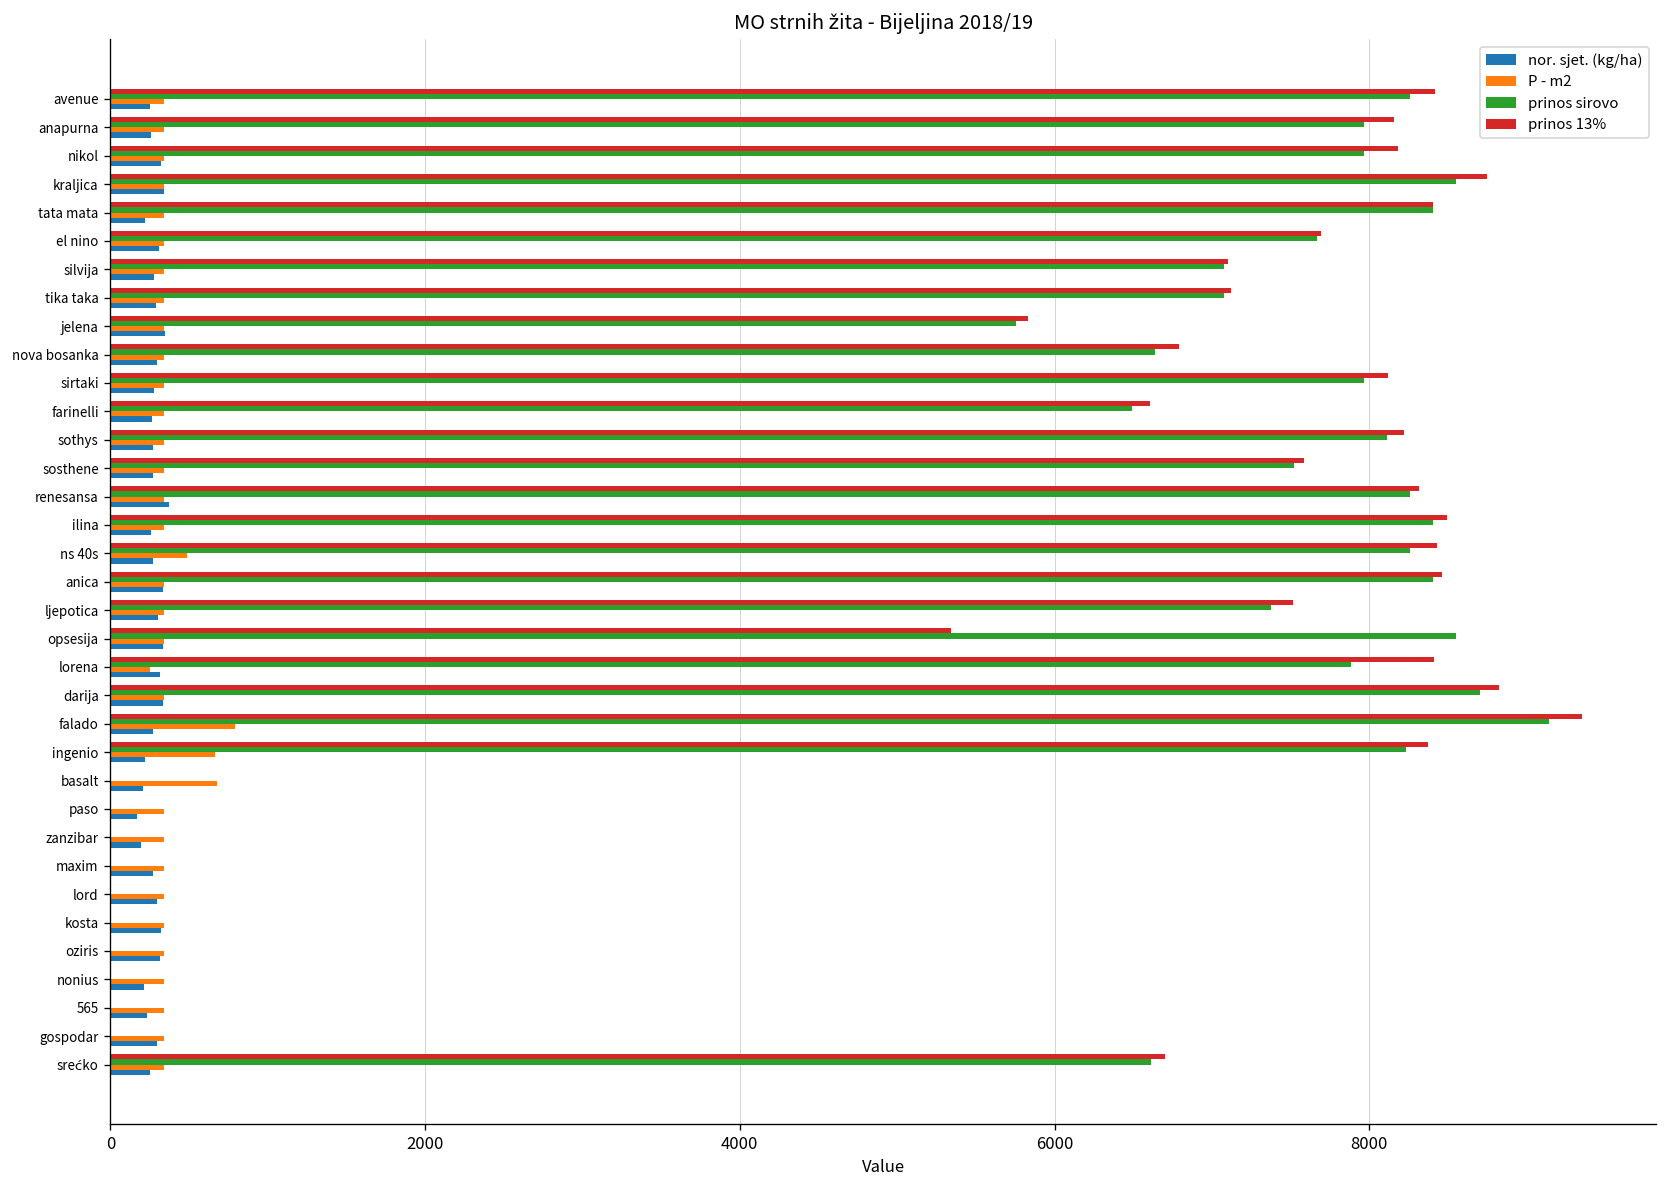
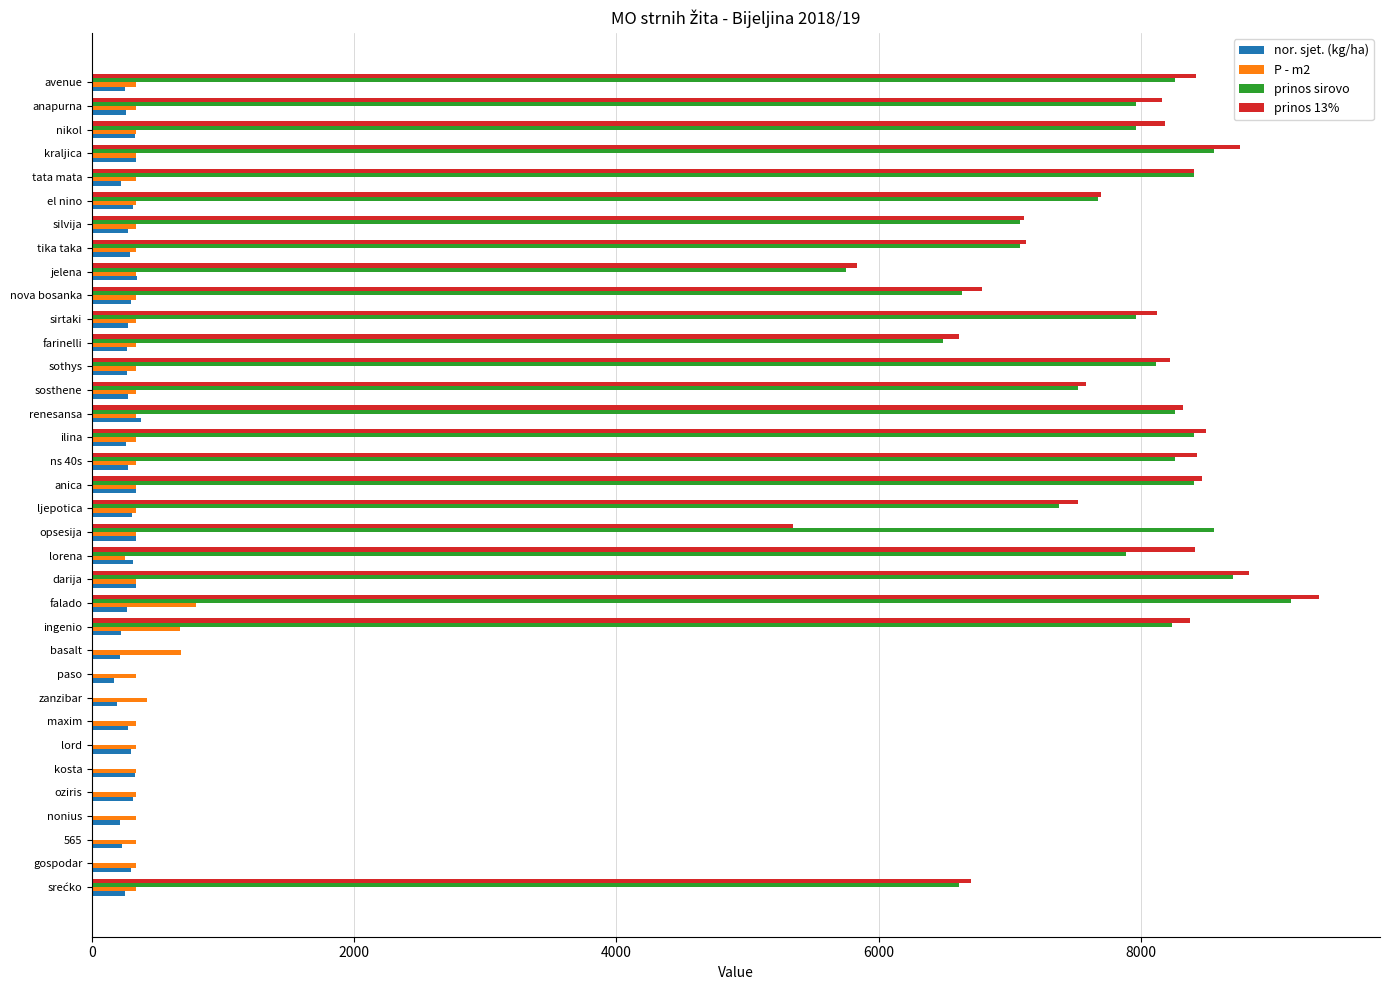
P - m2, ns 40s: 490 -> 340
P - m2, zanzibar: 340 -> 420
